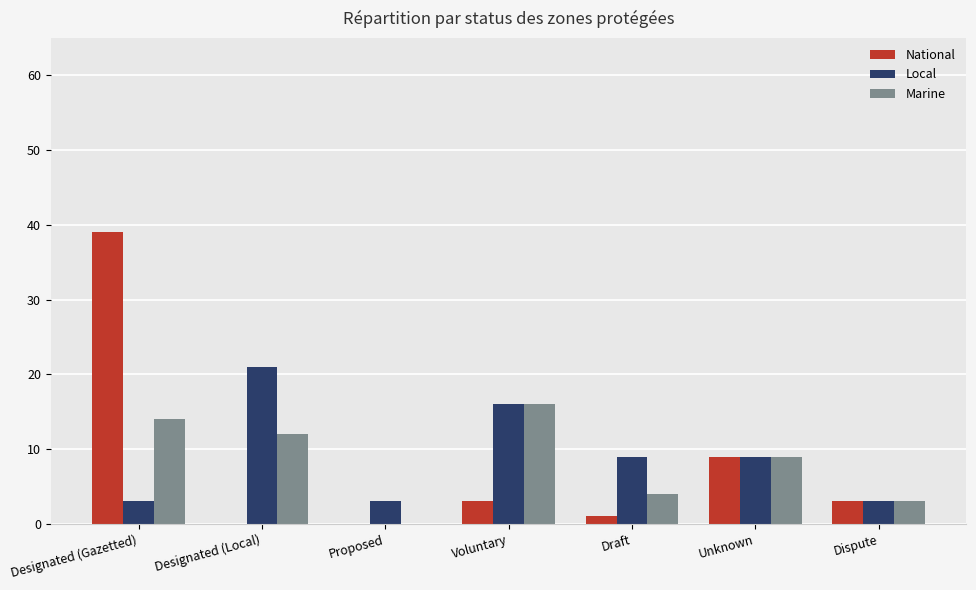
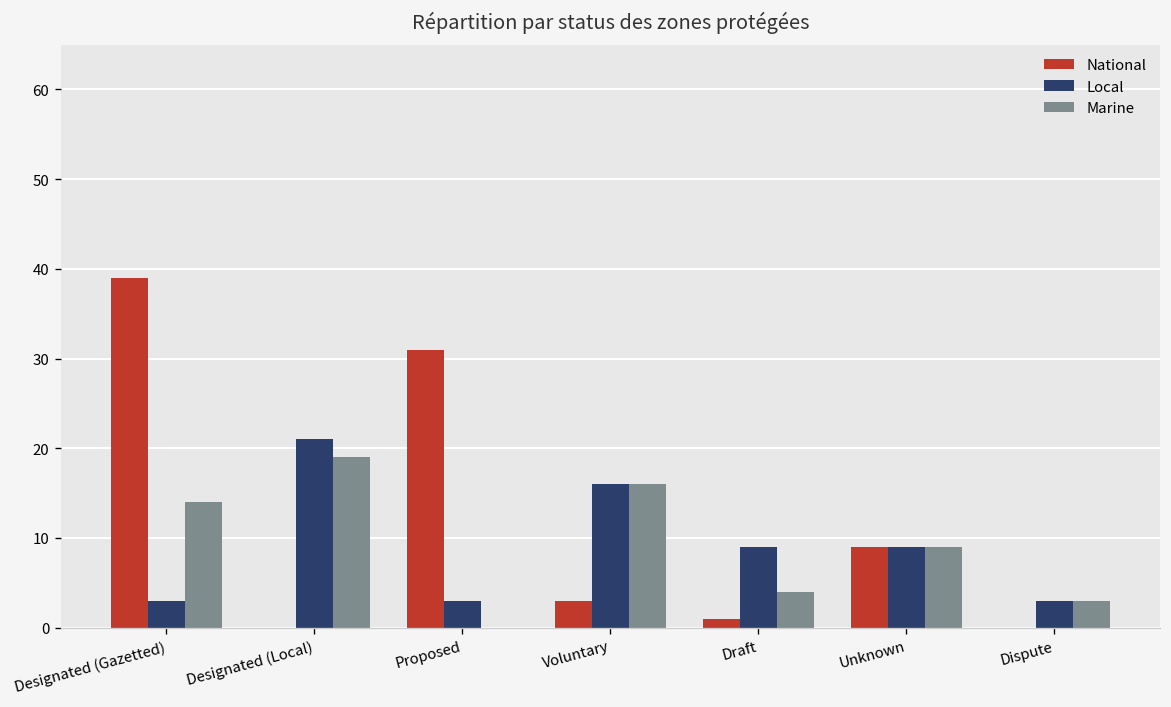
Marine, Designated (Local): 12 -> 19
National, Proposed: 0 -> 31
National, Dispute: 3 -> 0
